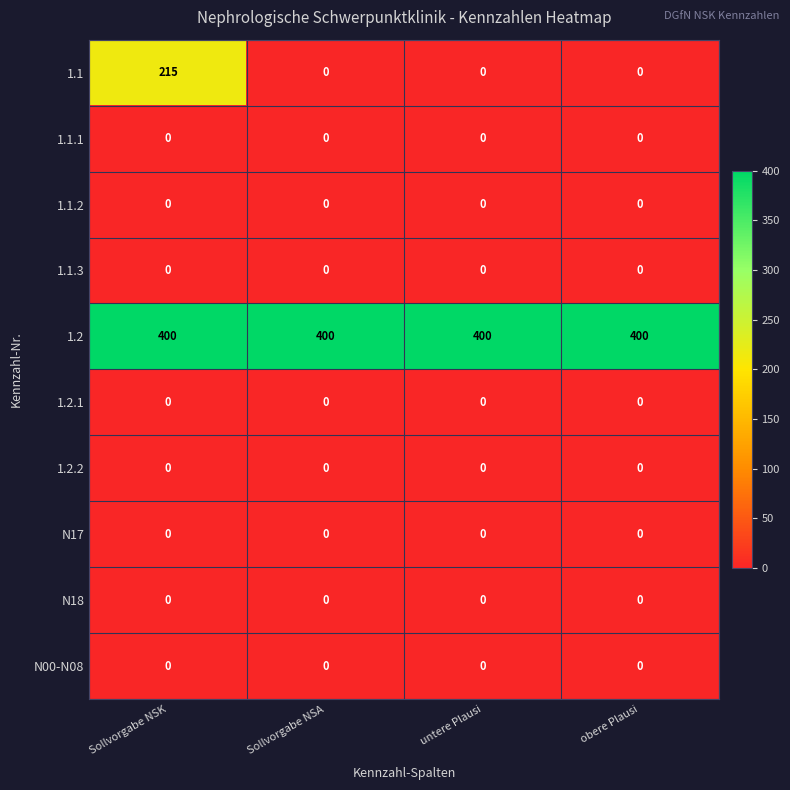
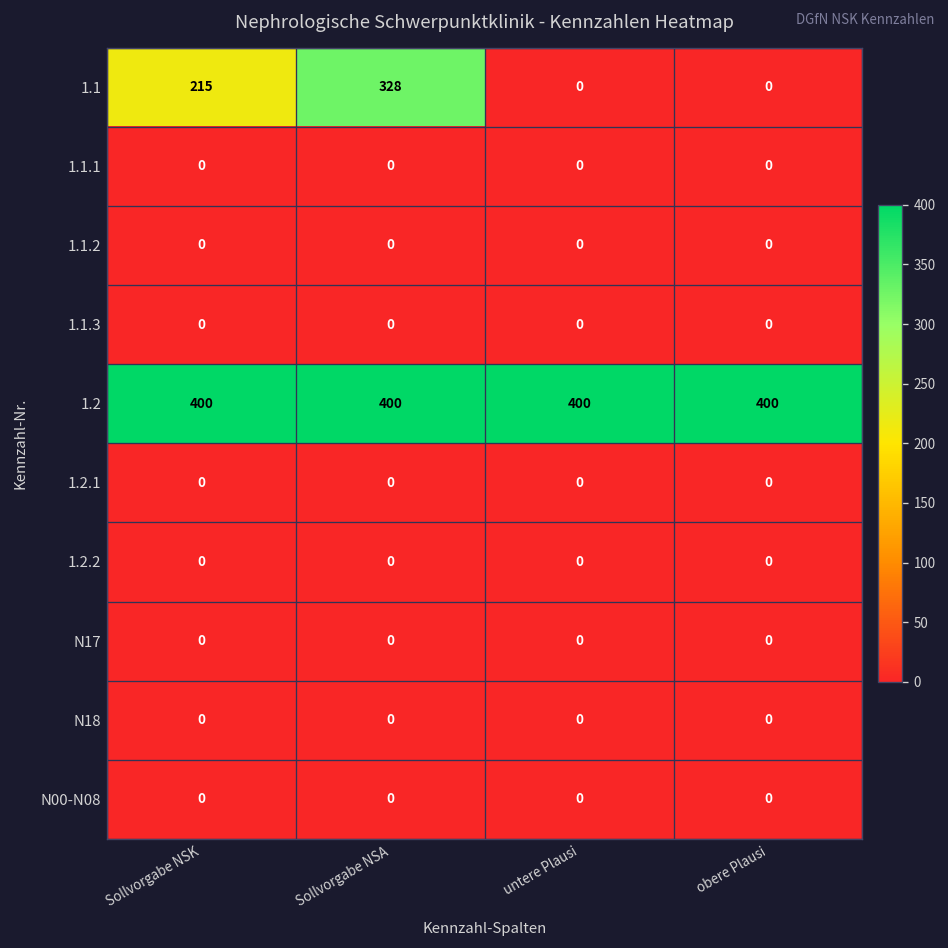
1.1, Sollvorgabe NSA: 0 -> 328
